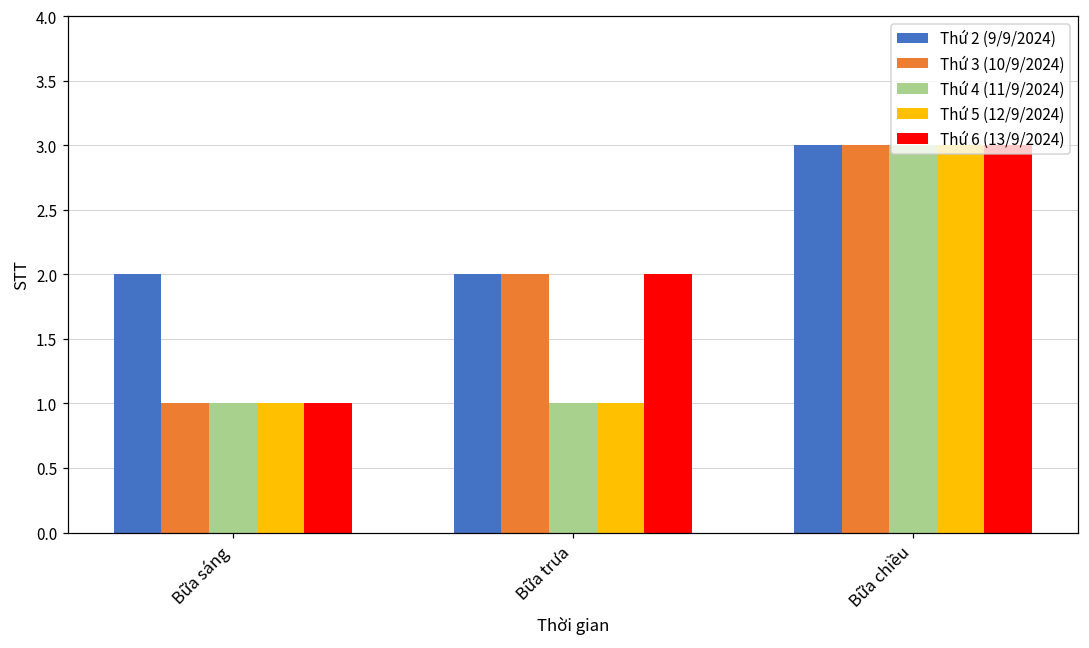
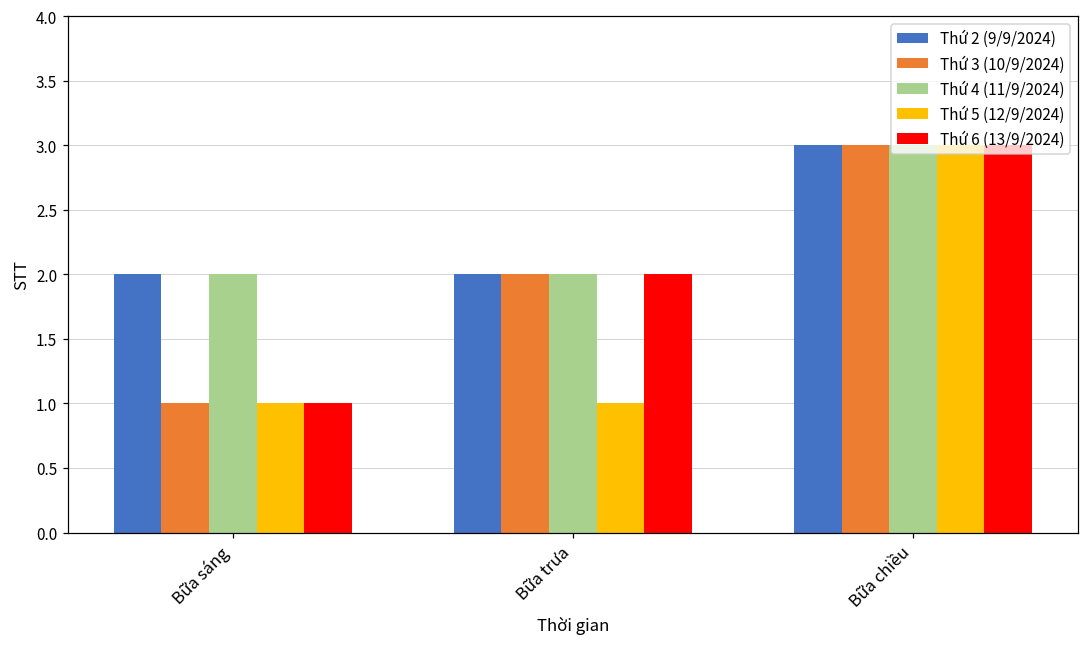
Thứ 4 (11/9/2024), Bữa sáng: 1 -> 2
Thứ 4 (11/9/2024), Bữa trưa: 1 -> 2
